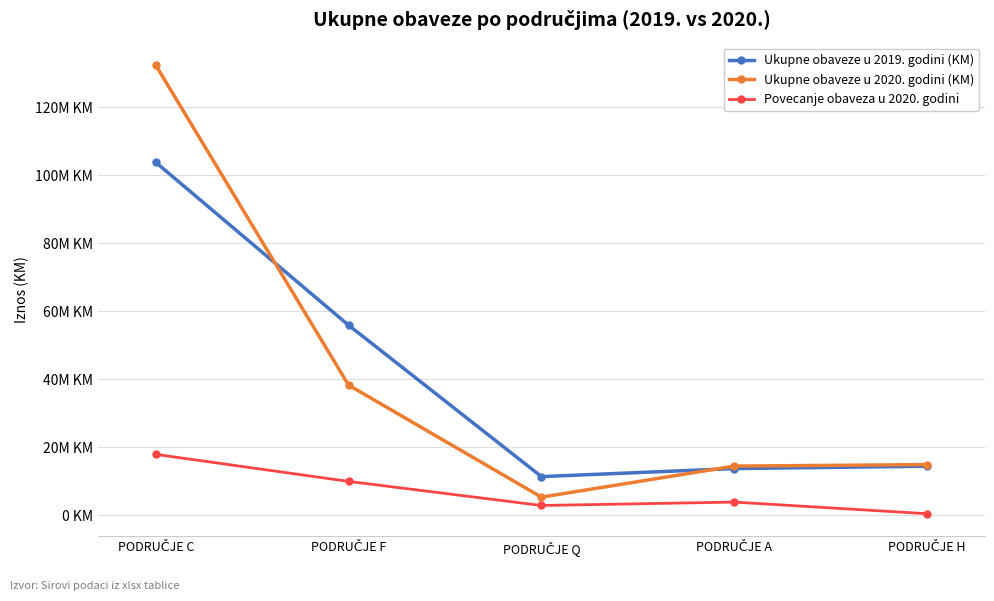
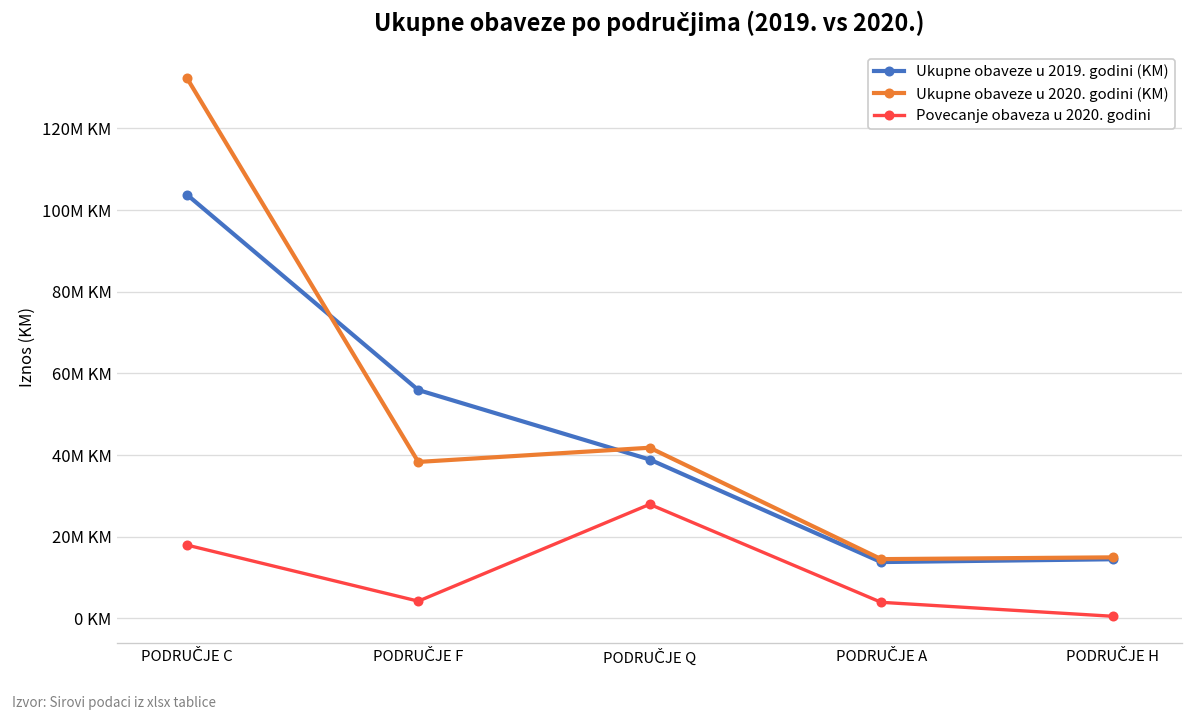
Povecanje obaveza u 2020. godini, PODRUČJE F: 10M KM -> 4M KM
Ukupne obaveze u 2019. godini (KM), PODRUČJE Q: 11M KM -> 39M KM
Ukupne obaveze u 2020. godini (KM), PODRUČJE Q: 5M KM -> 42M KM
Povecanje obaveza u 2020. godini, PODRUČJE Q: 3M KM -> 28M KM
